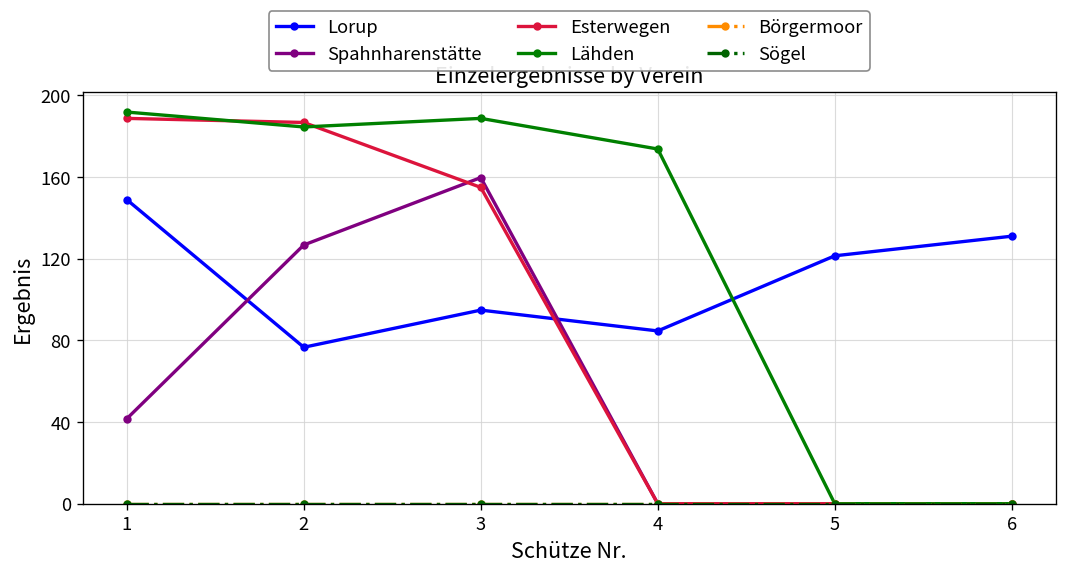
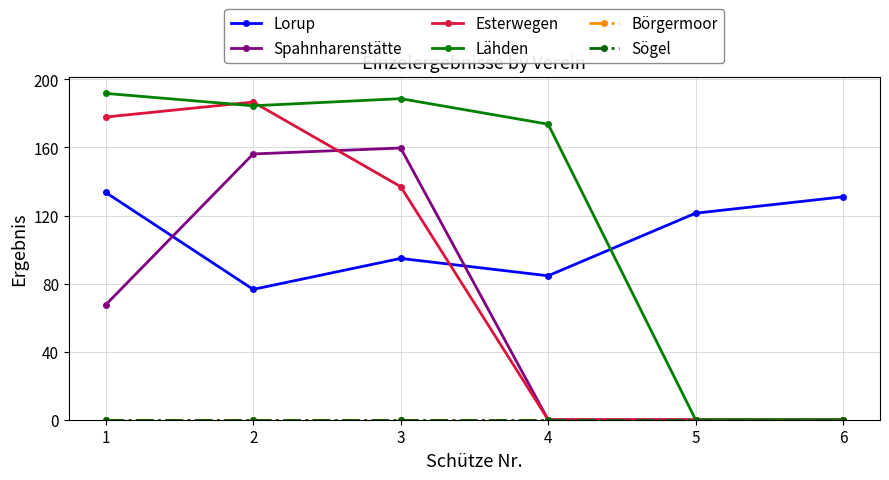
Lorup, 1: 149 -> 134
Spahnharenstätte, 1: 42 -> 68
Esterwegen, 1: 189 -> 178
Spahnharenstätte, 2: 127 -> 156
Esterwegen, 3: 155 -> 137
